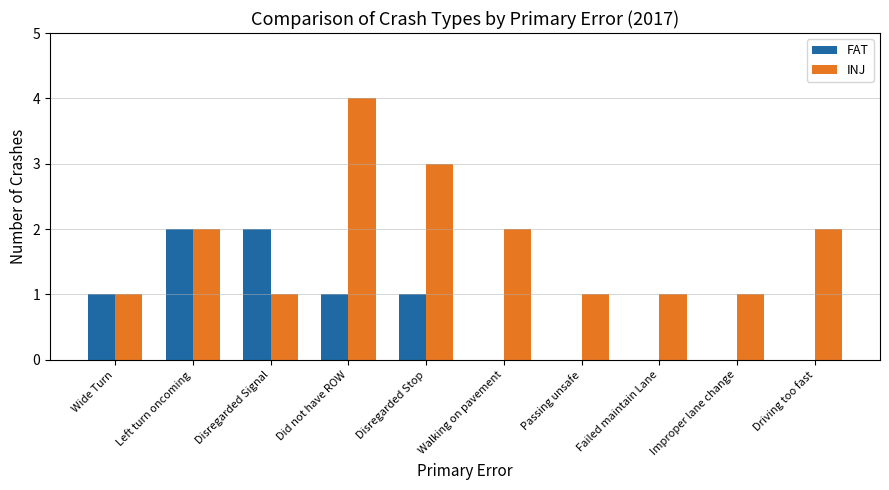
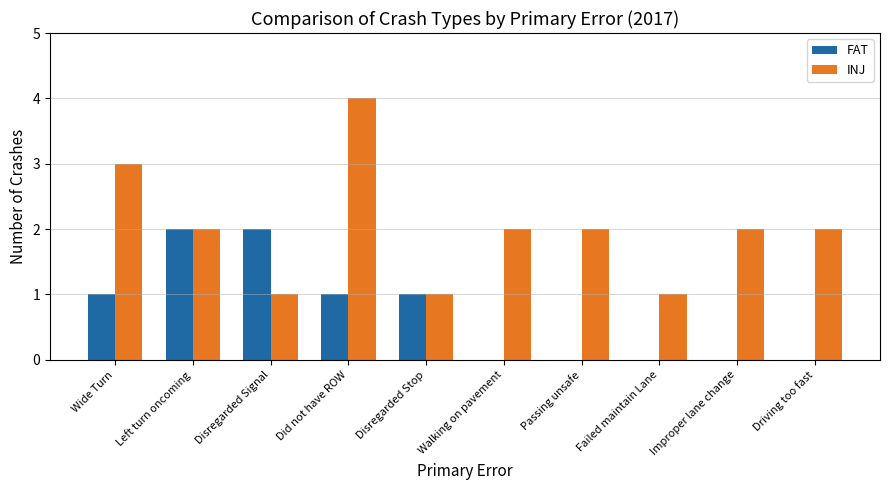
INJ, Wide Turn: 1 -> 3
INJ, Disregarded Stop: 3 -> 1
INJ, Passing unsafe: 1 -> 2
INJ, Improper lane change: 1 -> 2
